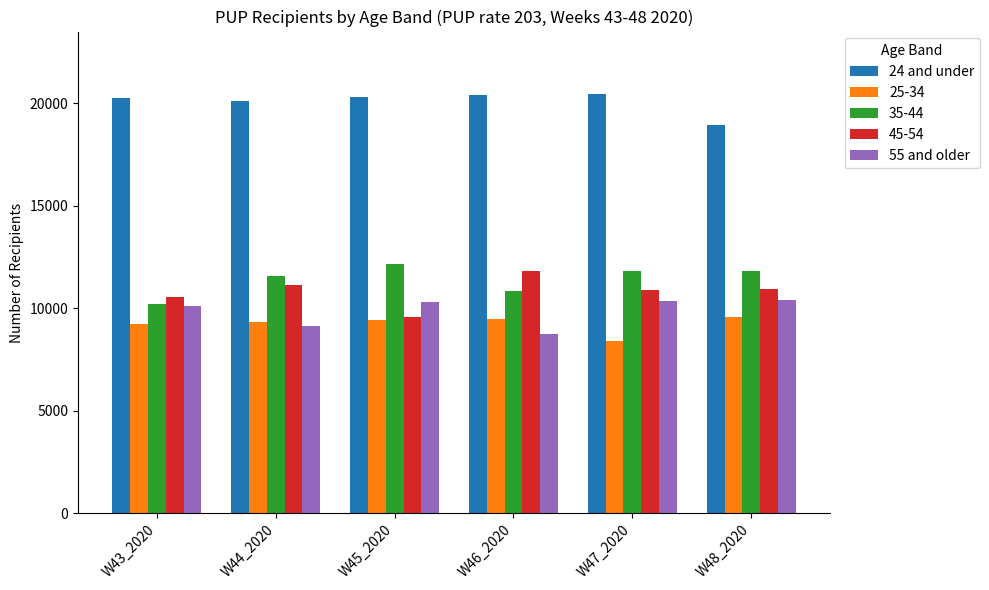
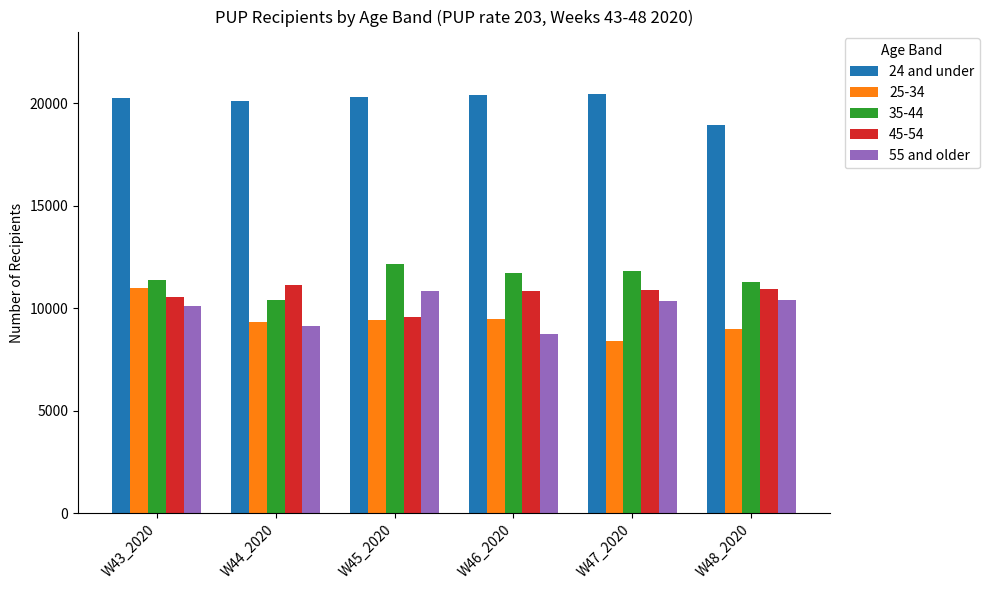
25-34, W43_2020: 9200 -> 11000
35-44, W43_2020: 10200 -> 11400
35-44, W44_2020: 11600 -> 10400
55 and older, W45_2020: 10300 -> 10800
35-44, W46_2020: 10900 -> 11700
45-54, W46_2020: 11800 -> 10800
25-34, W48_2020: 9600 -> 9000
35-44, W48_2020: 11800 -> 11300
